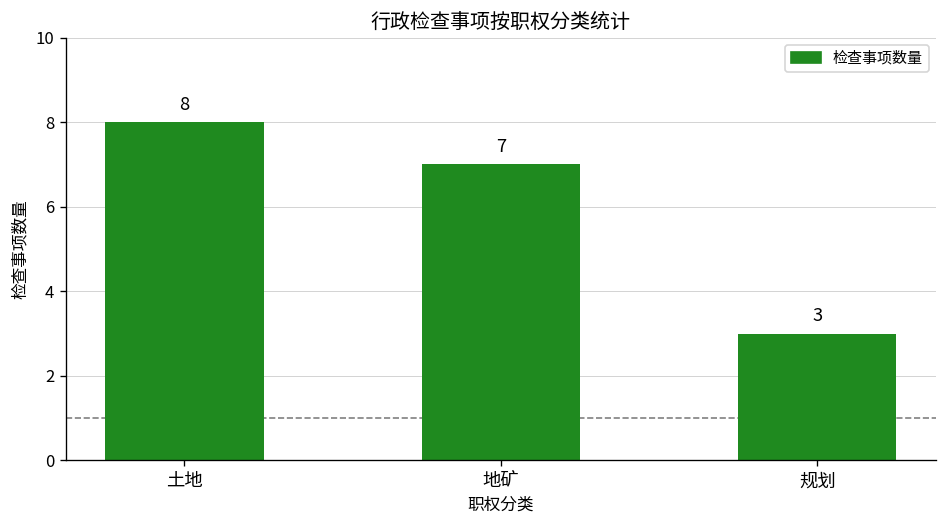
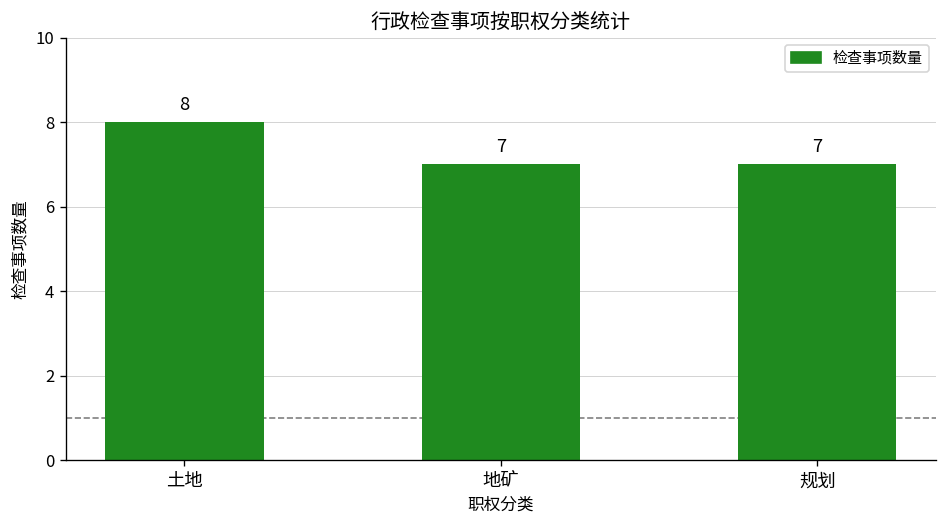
规划: 3 -> 7
